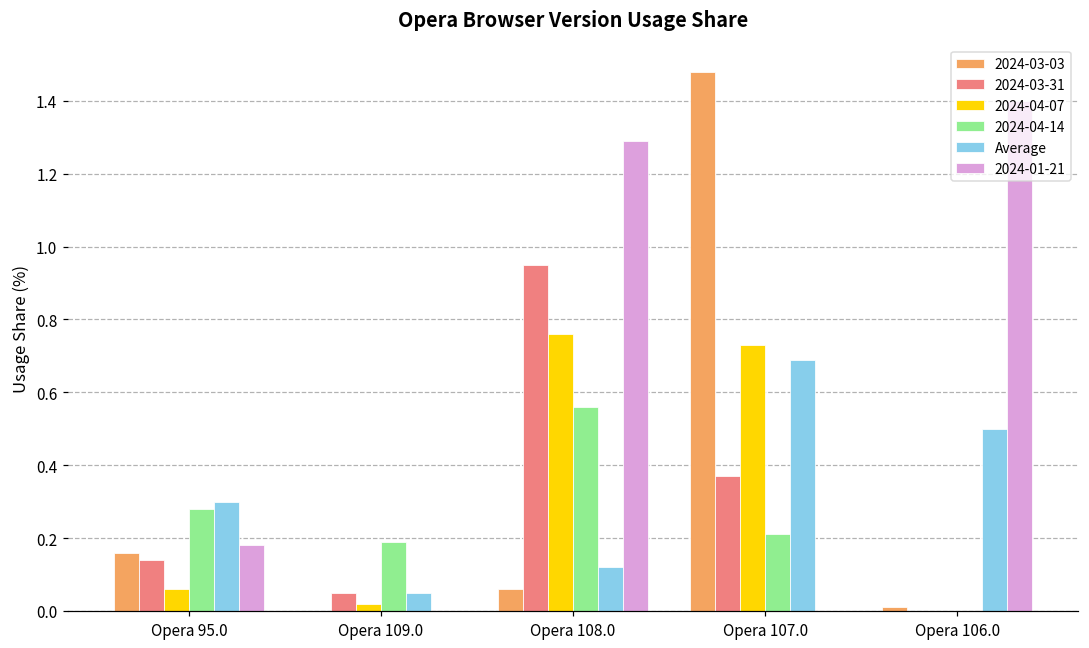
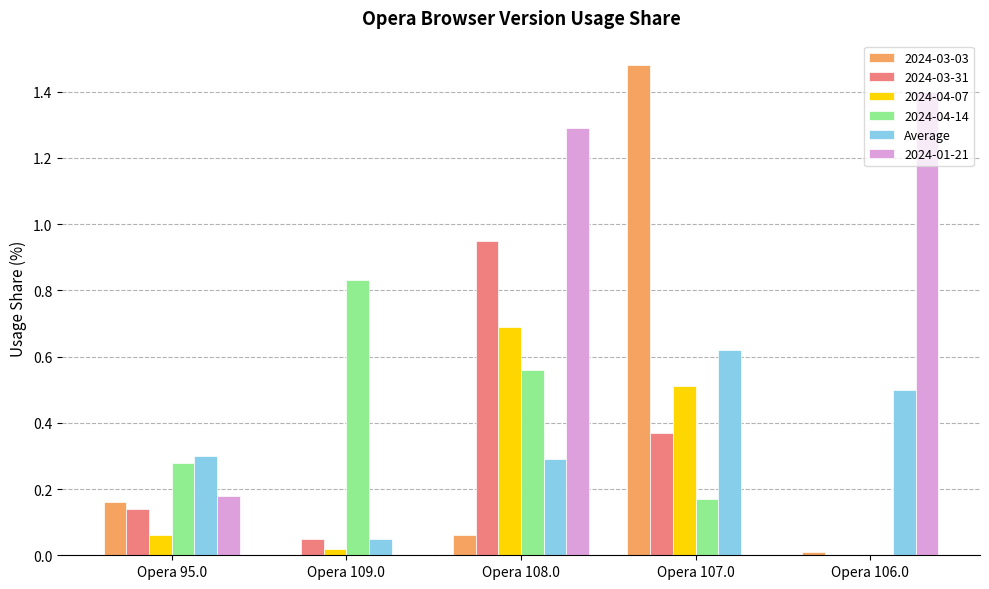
2024-04-14, Opera 109.0: 0.19 -> 0.83
2024-04-07, Opera 108.0: 0.76 -> 0.69
Average, Opera 108.0: 0.12 -> 0.29
2024-04-07, Opera 107.0: 0.73 -> 0.51
2024-04-14, Opera 107.0: 0.21 -> 0.17
Average, Opera 107.0: 0.69 -> 0.62
